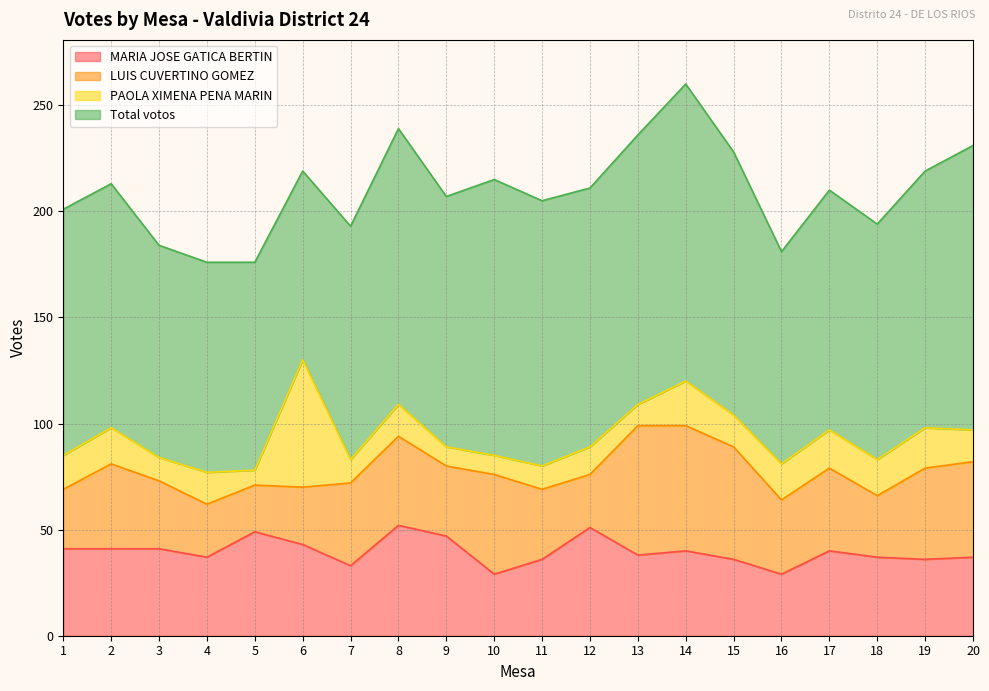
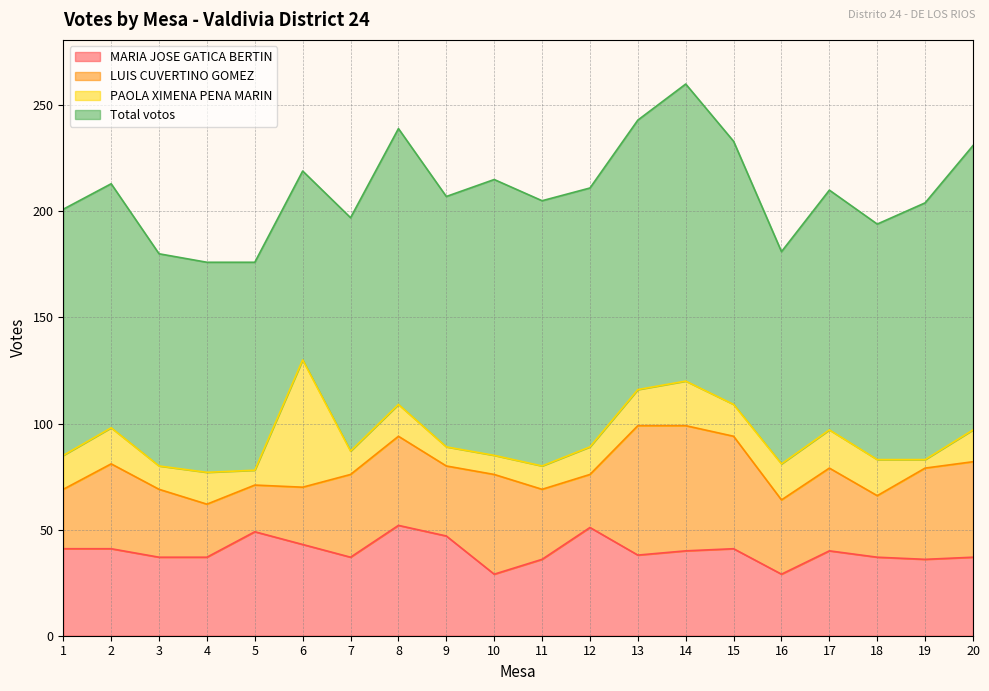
MARIA JOSE GATICA BERTIN, 3: 41 -> 37
MARIA JOSE GATICA BERTIN, 7: 33 -> 37
PAOLA XIMENA PENA MARIN, 13: 10 -> 17
MARIA JOSE GATICA BERTIN, 15: 36 -> 41
PAOLA XIMENA PENA MARIN, 19: 19 -> 4
